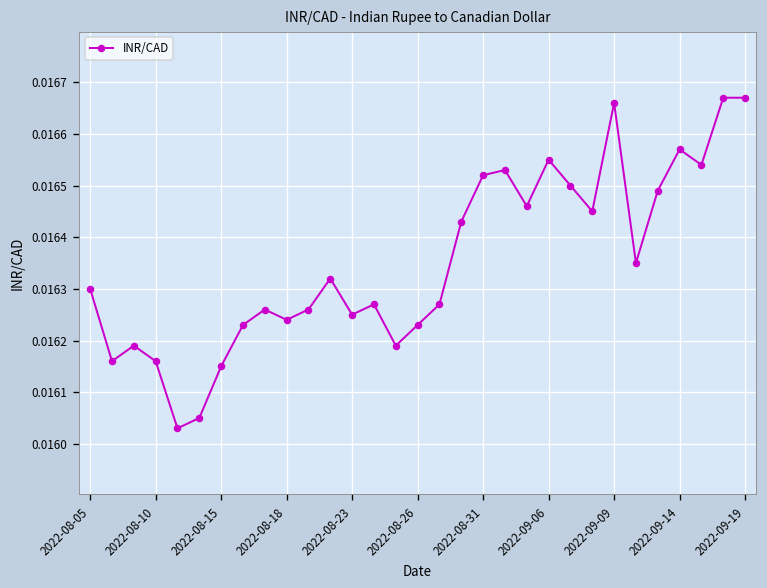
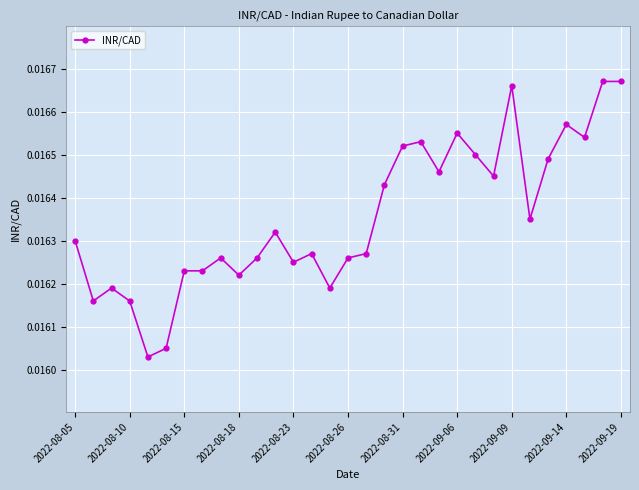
2022-08-15: 0.01615 -> 0.01623
2022-08-18: 0.01624 -> 0.01622
2022-08-26: 0.01623 -> 0.01626
